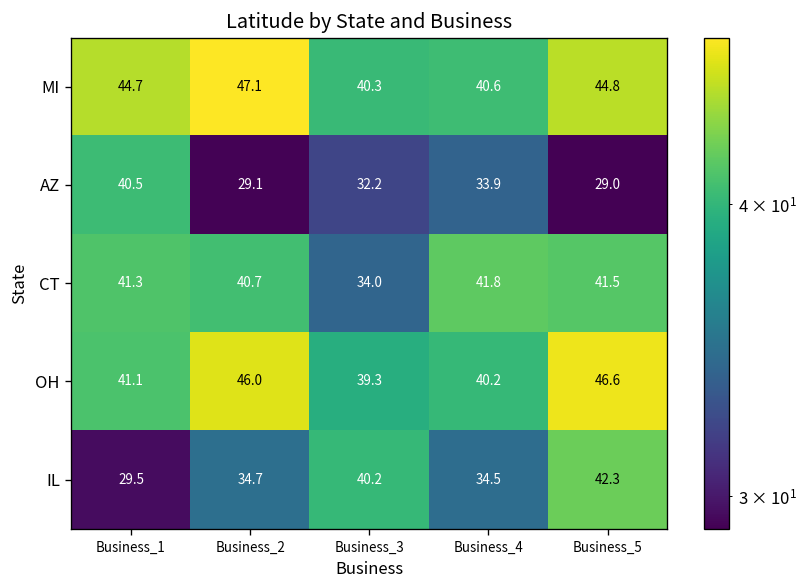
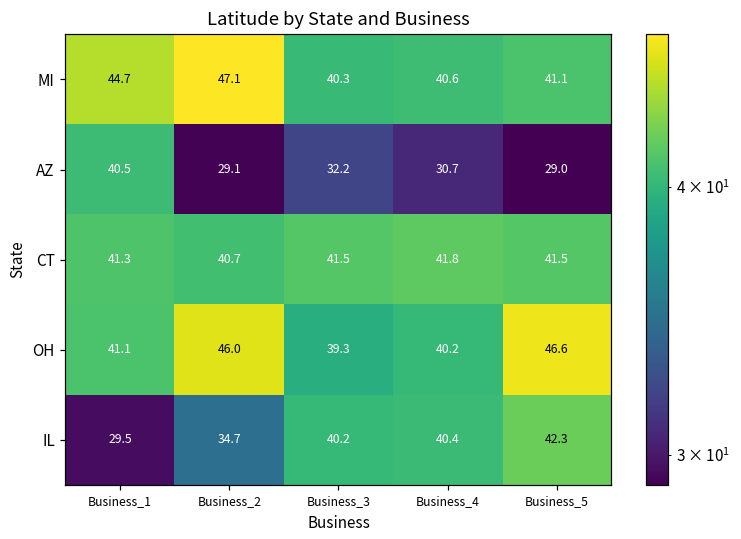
MI, Business_5: 44.8 -> 41.1
AZ, Business_4: 33.9 -> 30.7
CT, Business_3: 34.0 -> 41.5
IL, Business_4: 34.5 -> 40.4
